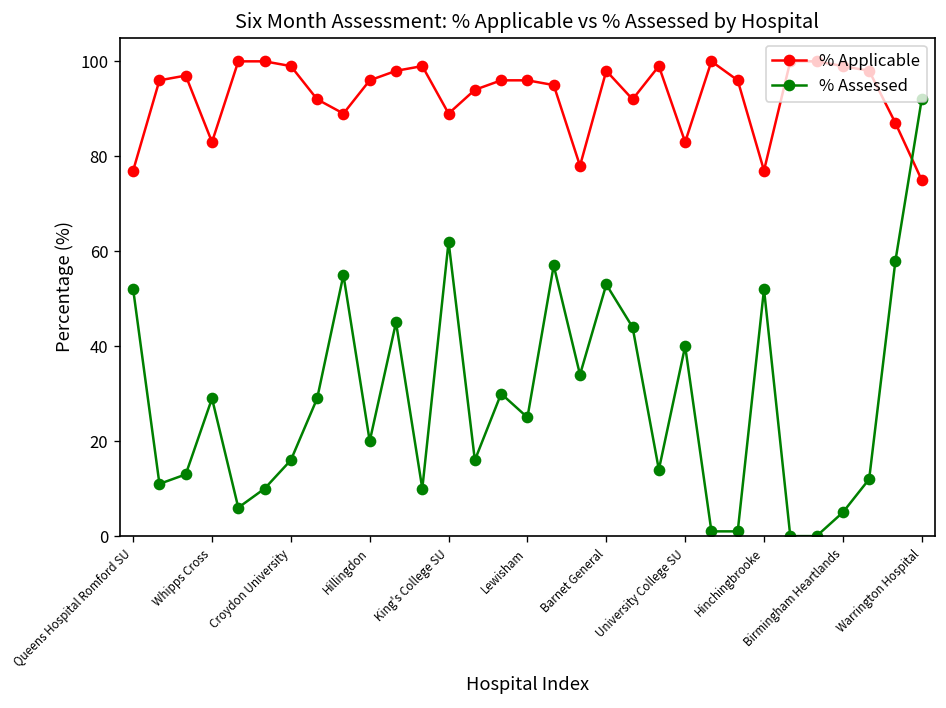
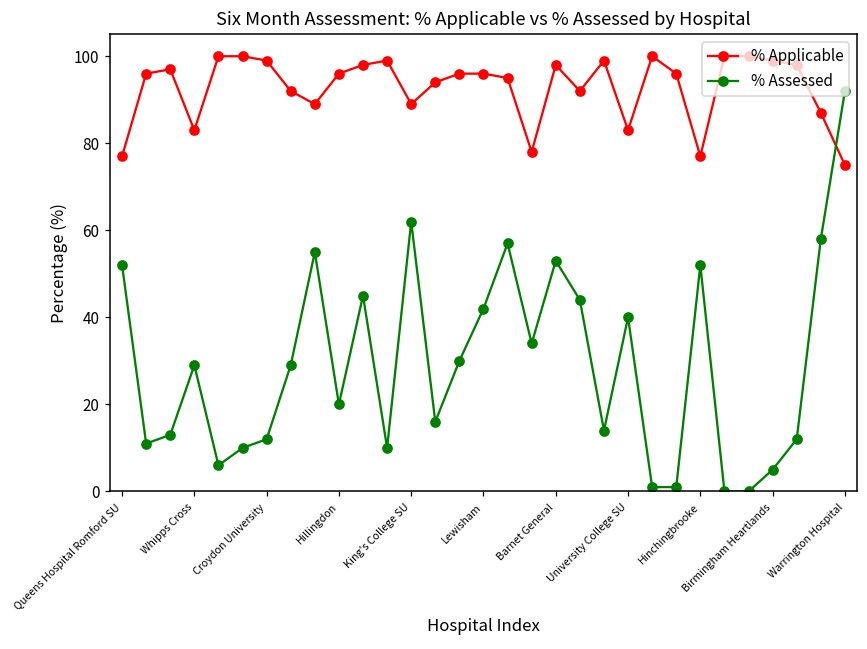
% Assessed, Croydon University: 16 -> 12
% Assessed, Lewisham: 25 -> 42
